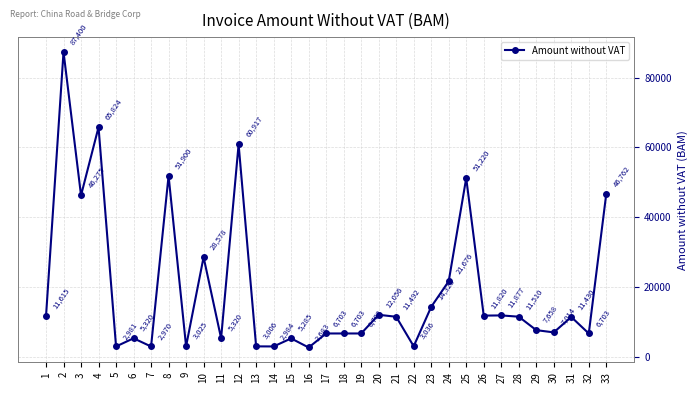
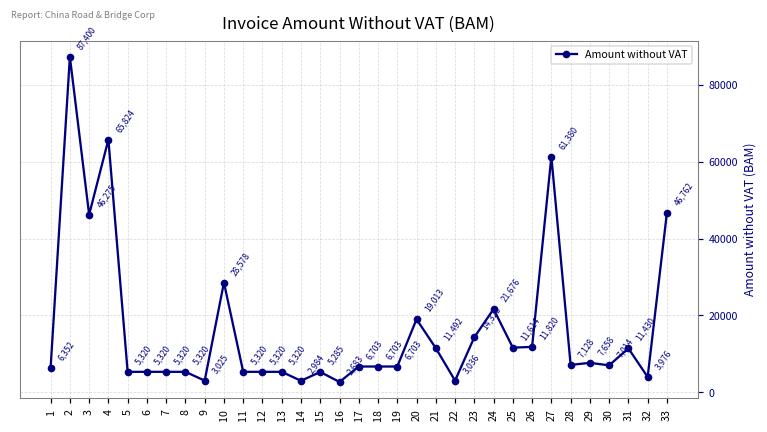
1: 11,615 -> 6,352
5: 2,981 -> 5,320
7: 2,970 -> 5,320
8: 51,900 -> 5,320
12: 60,917 -> 5,320
13: 3,006 -> 5,320
20: 12,056 -> 19,013
25: 51,220 -> 11,614
27: 11,877 -> 61,380
28: 11,510 -> 7,128
32: 6,703 -> 3,976
